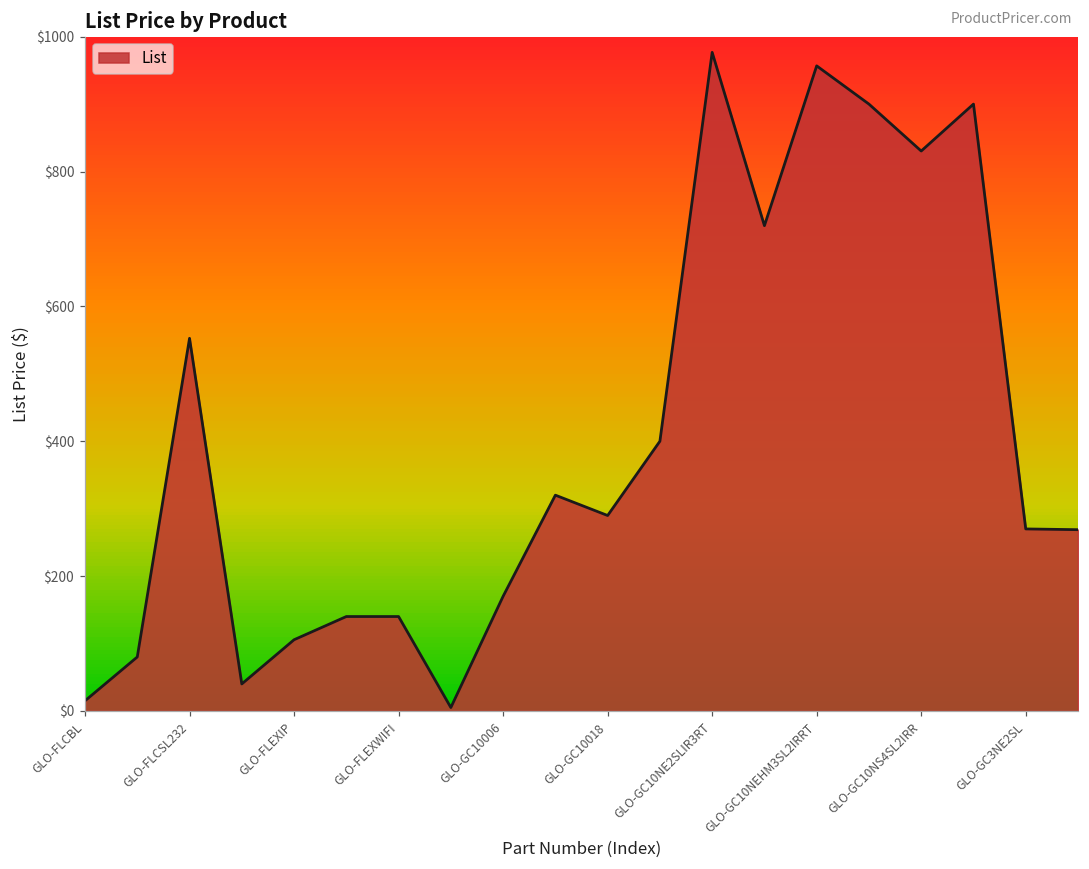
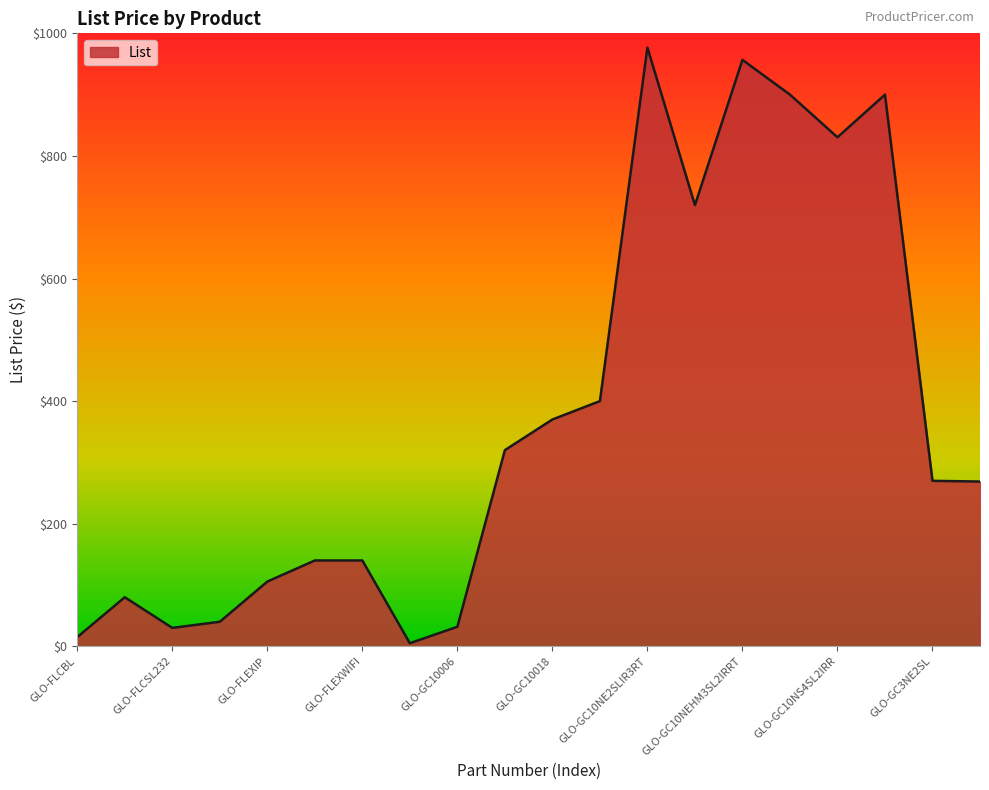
List, GLO-FLCSL232: $550 -> $30
List, GLO-GC10006: $170 -> $30
List, GLO-GC10018: $290 -> $370
